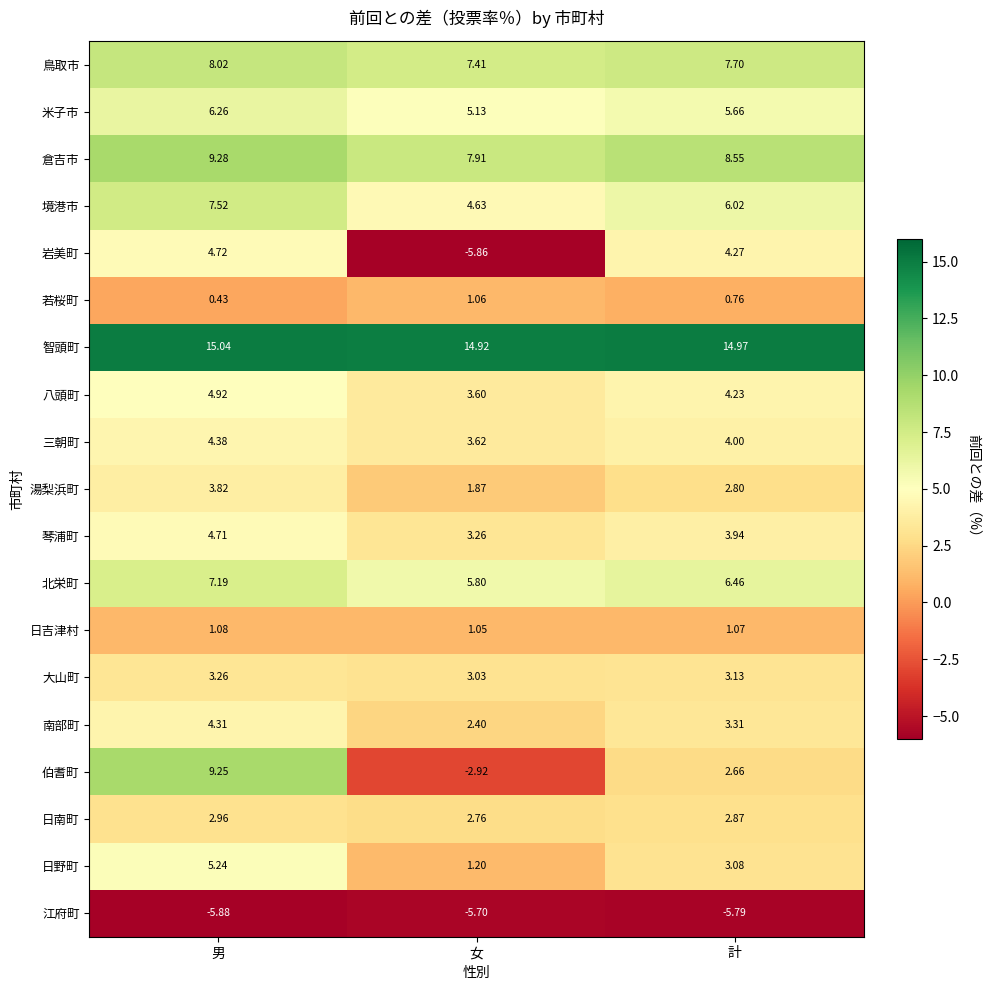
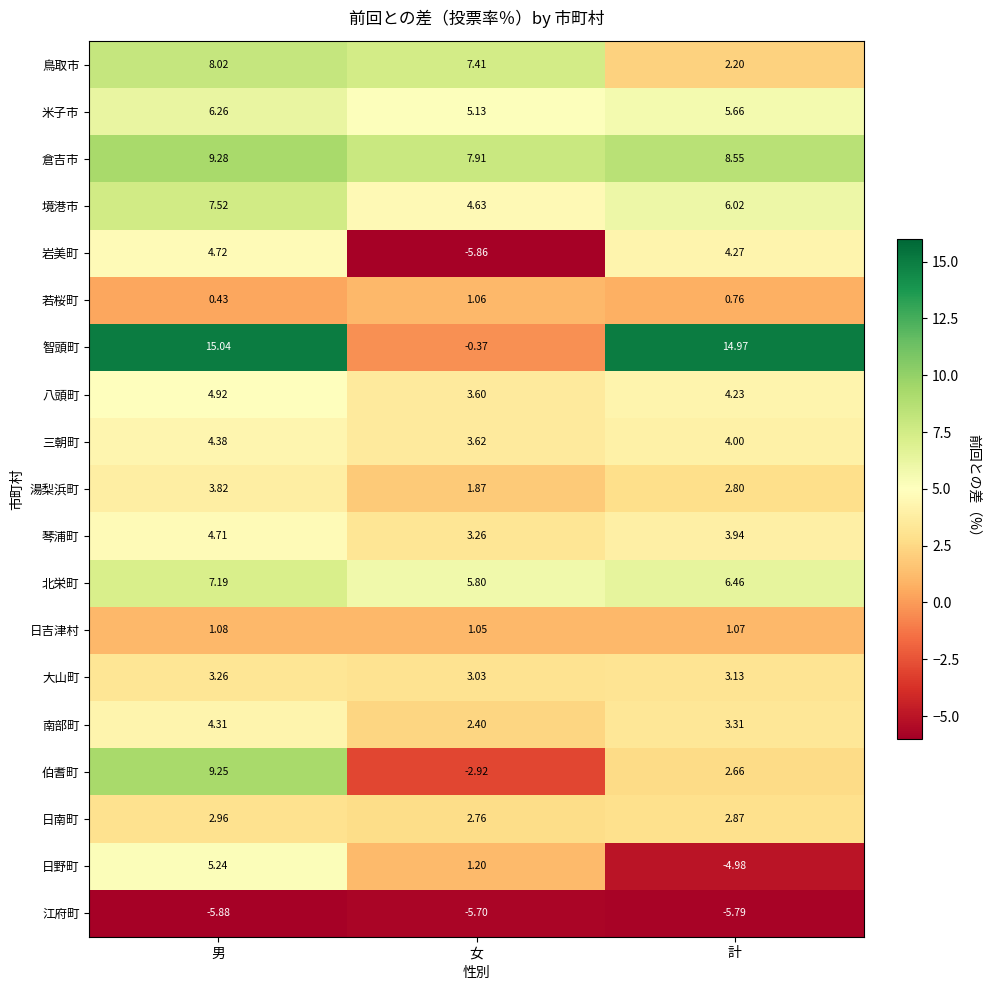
鳥取市, 計: 7.70 -> 2.20
智頭町, 女: 14.92 -> -0.37
日野町, 計: 3.08 -> -4.98
